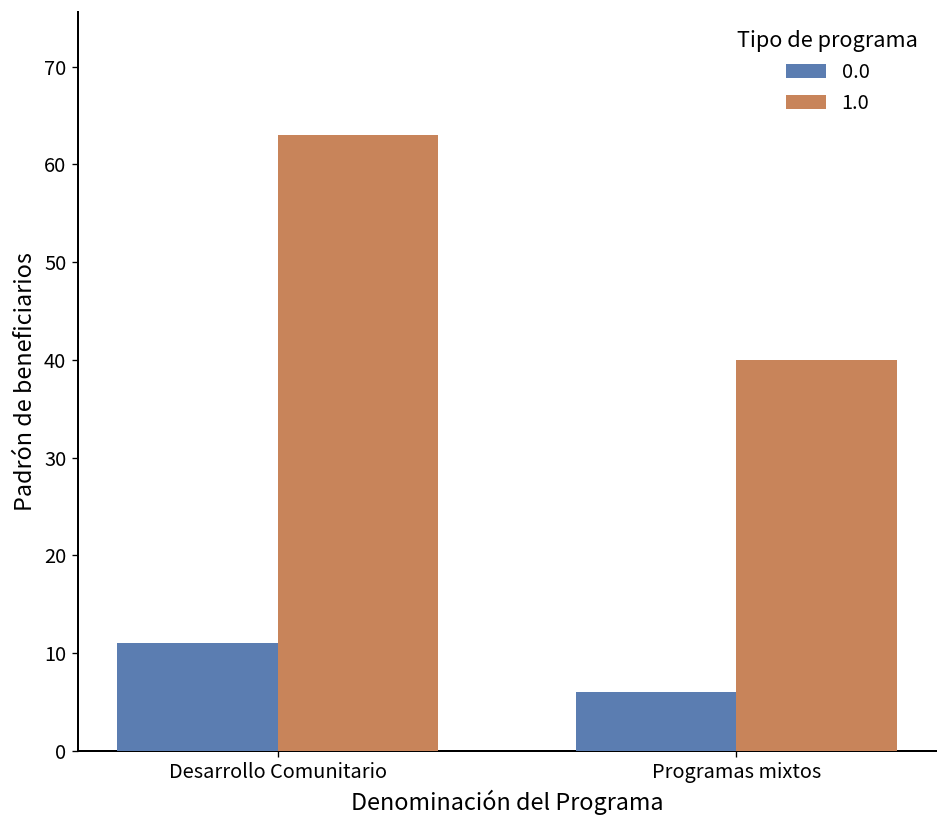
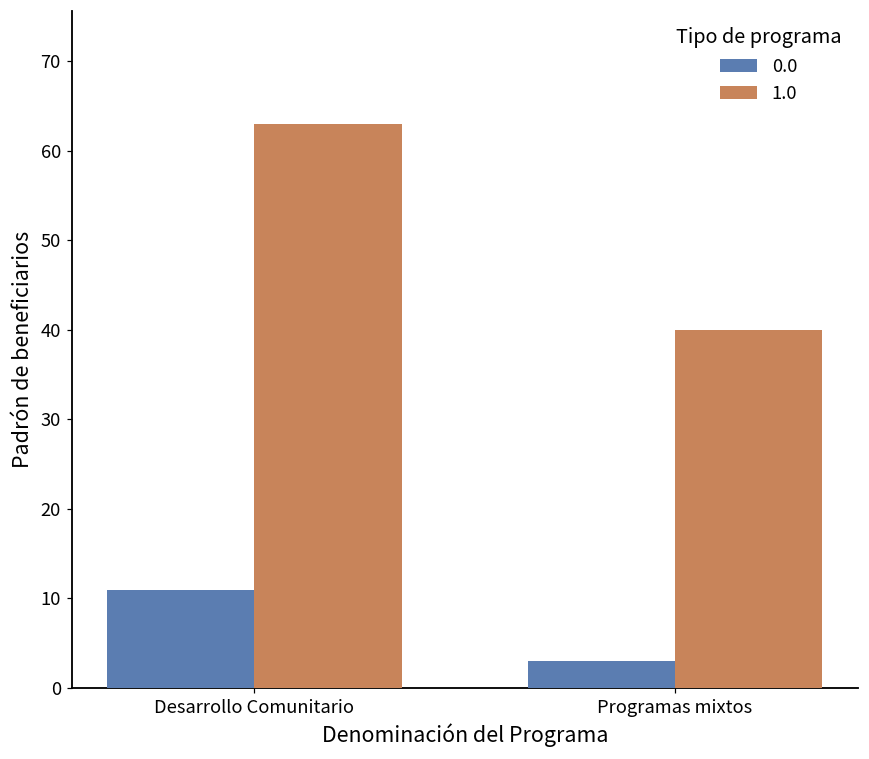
0.0, Programas mixtos: 6 -> 3
